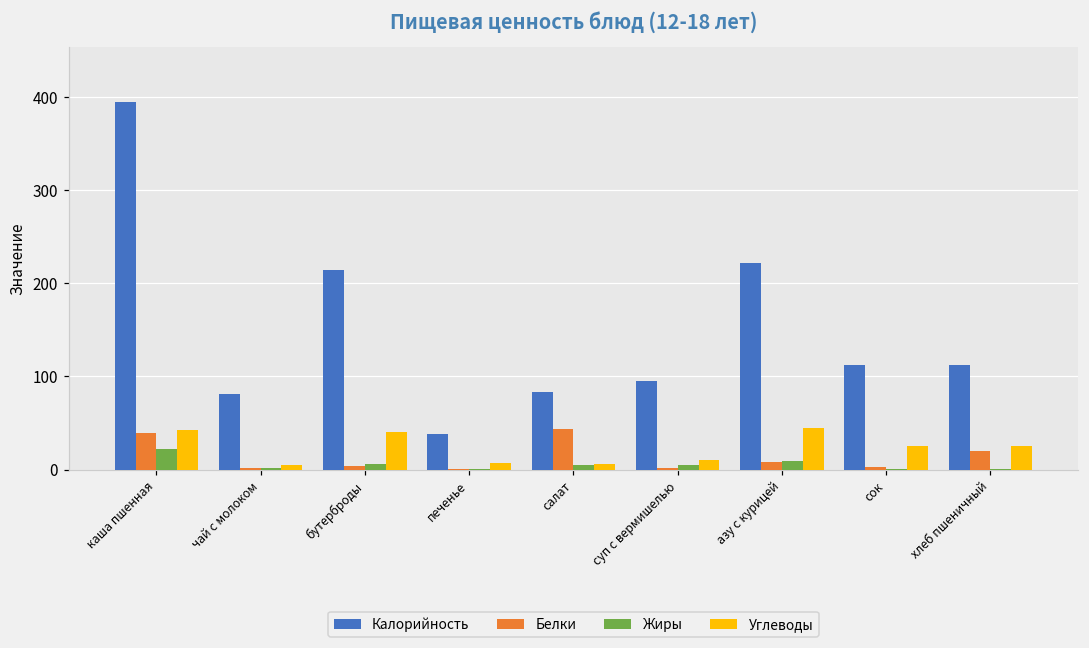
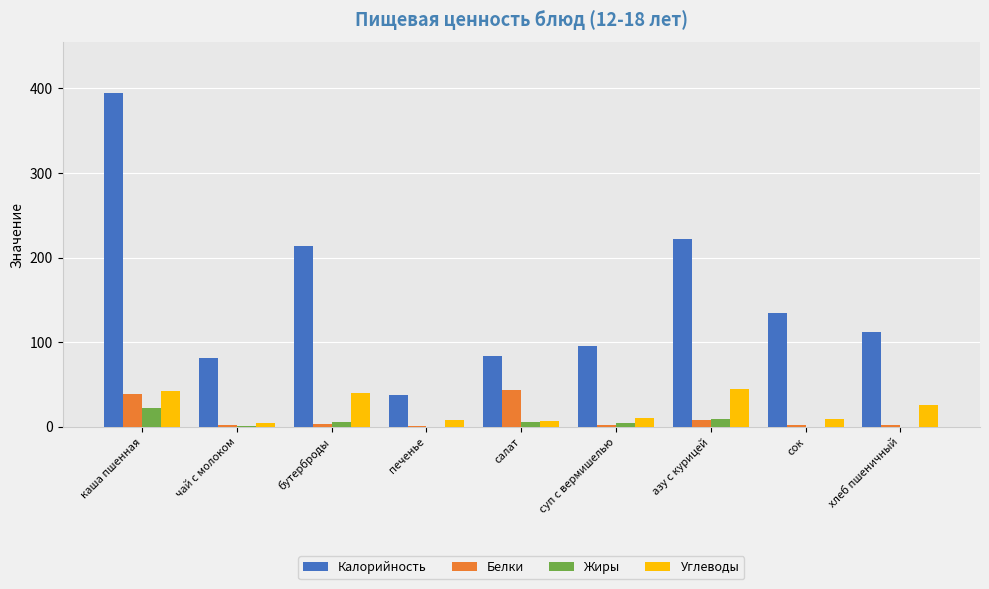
Калорийность, сок: 110 -> 140
Углеводы, сок: 30 -> 10
Белки, хлеб пшеничный: 20 -> 0
